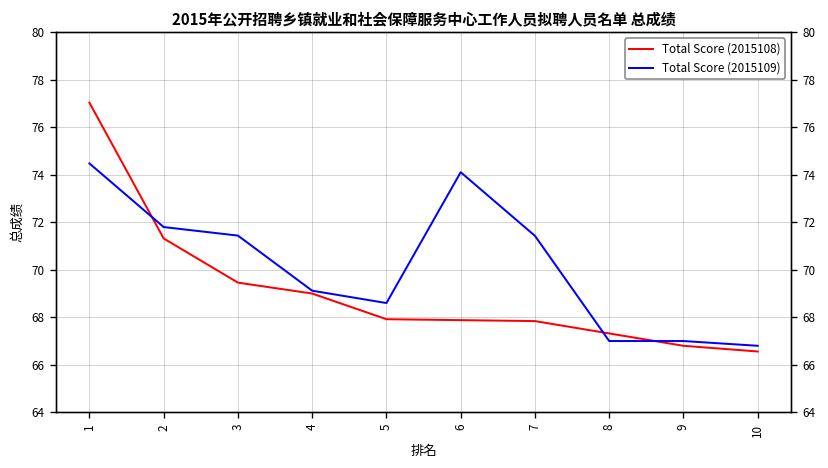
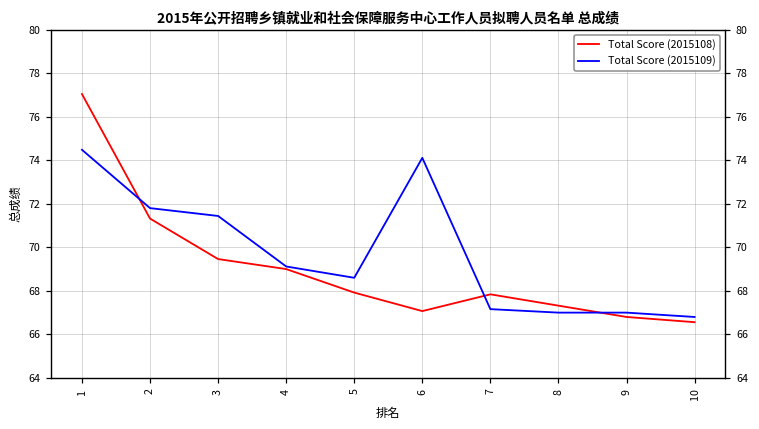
Total Score (2015108), 6: 67.9 -> 67.1
Total Score (2015109), 7: 71.4 -> 67.2
